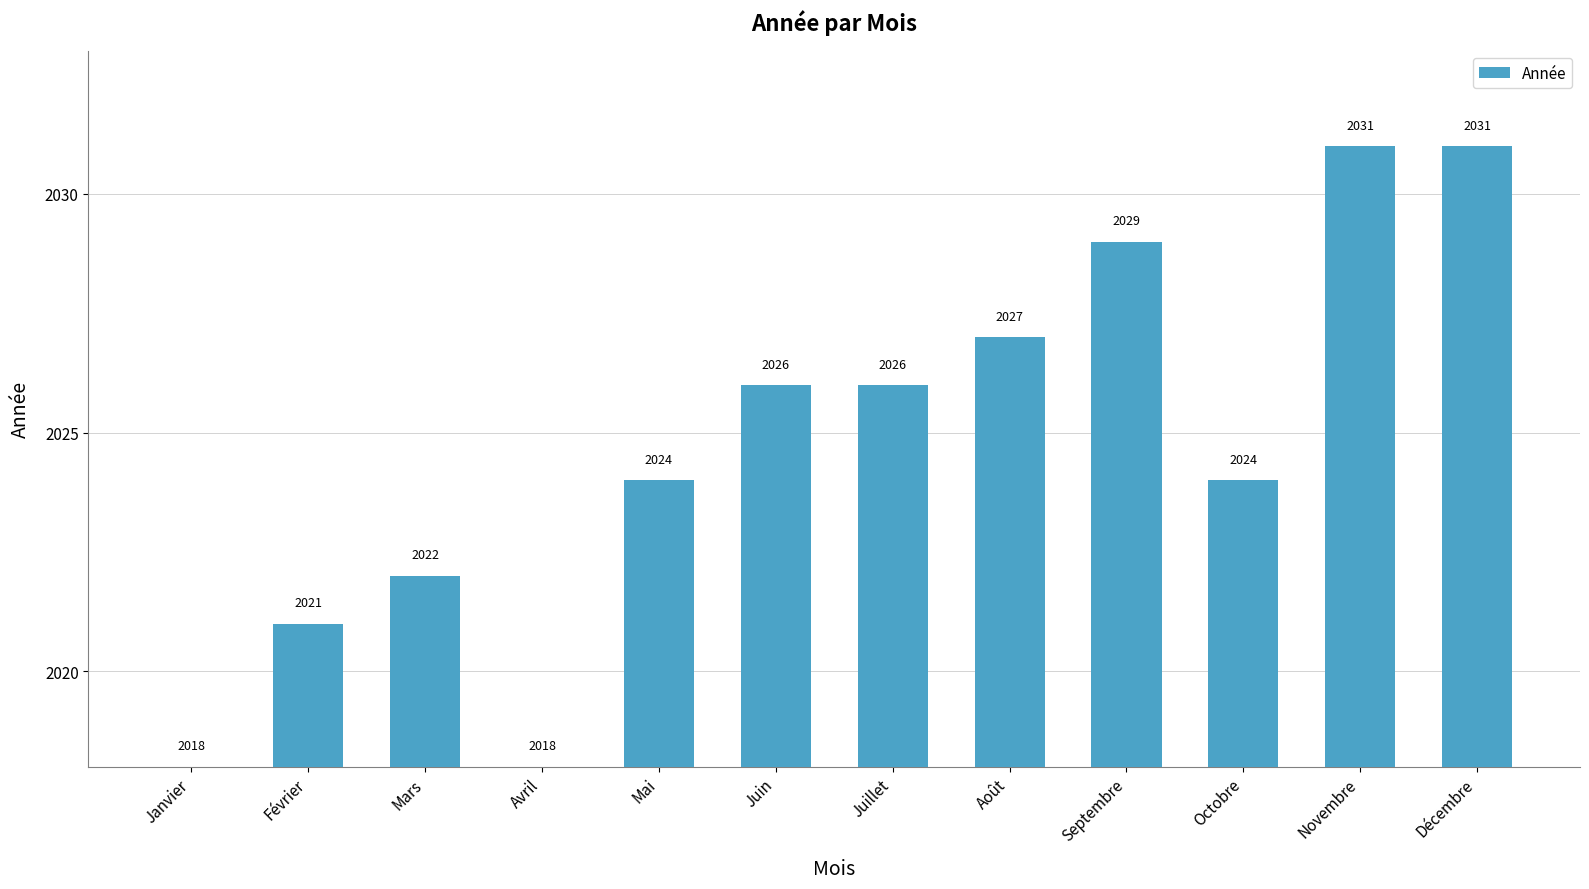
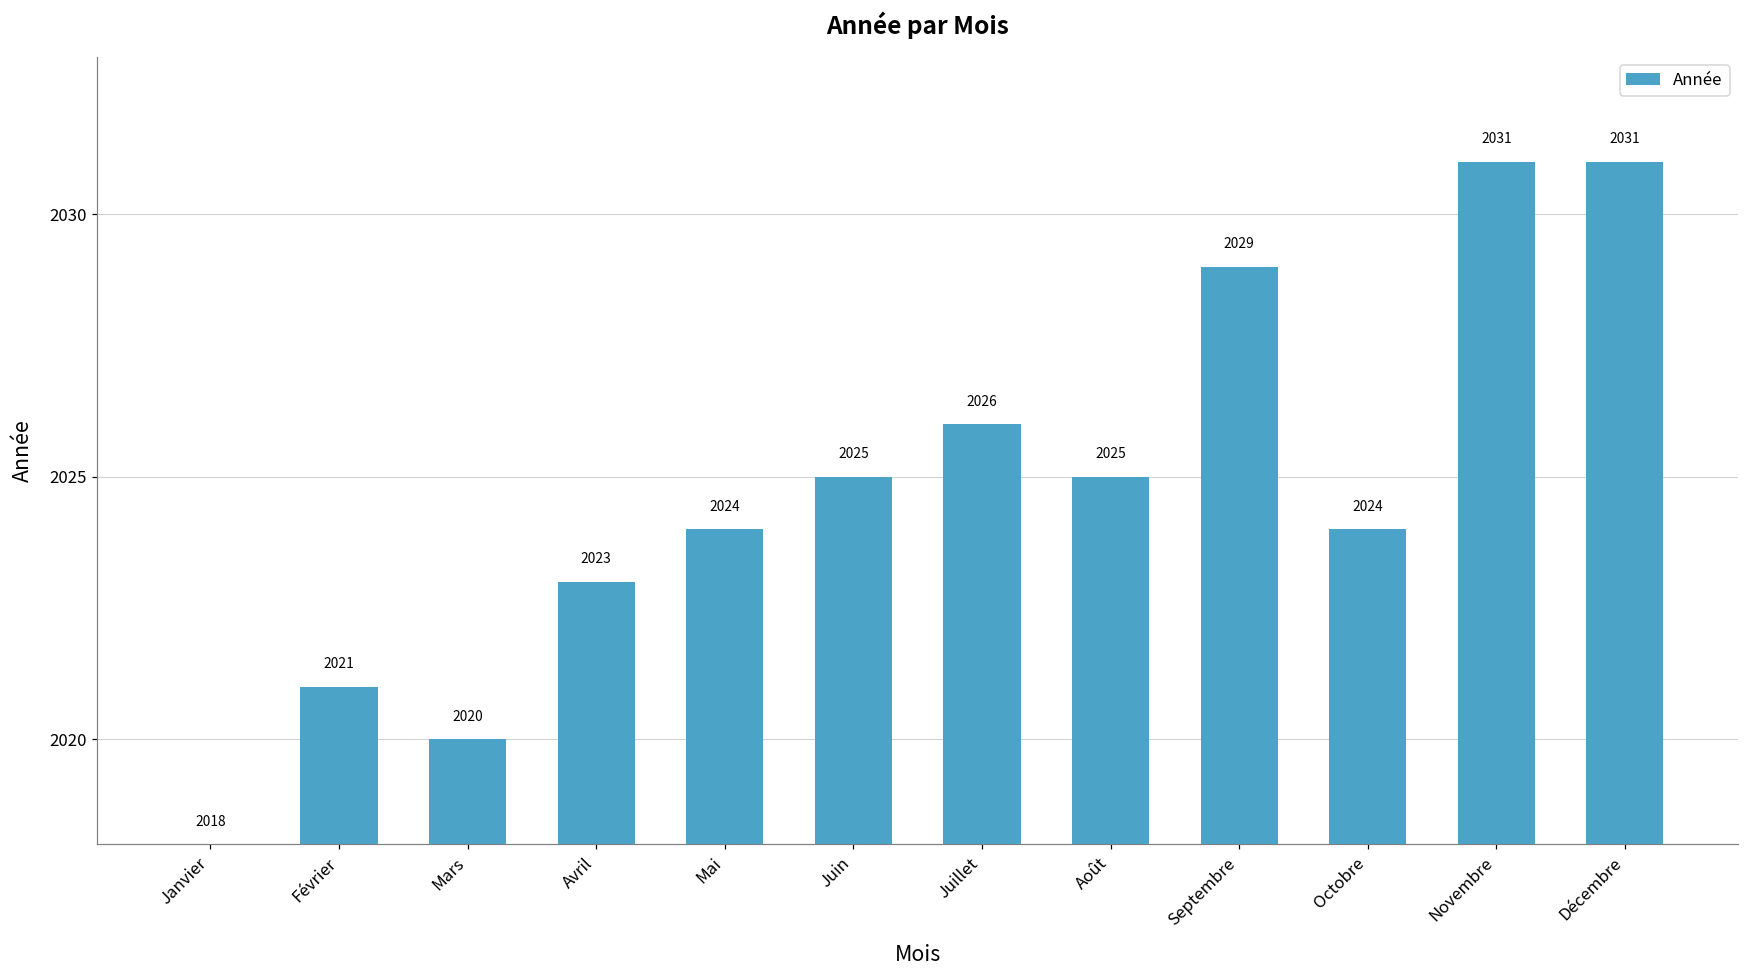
Mars: 2022 -> 2020
Avril: 2018 -> 2023
Juin: 2026 -> 2025
Août: 2027 -> 2025
